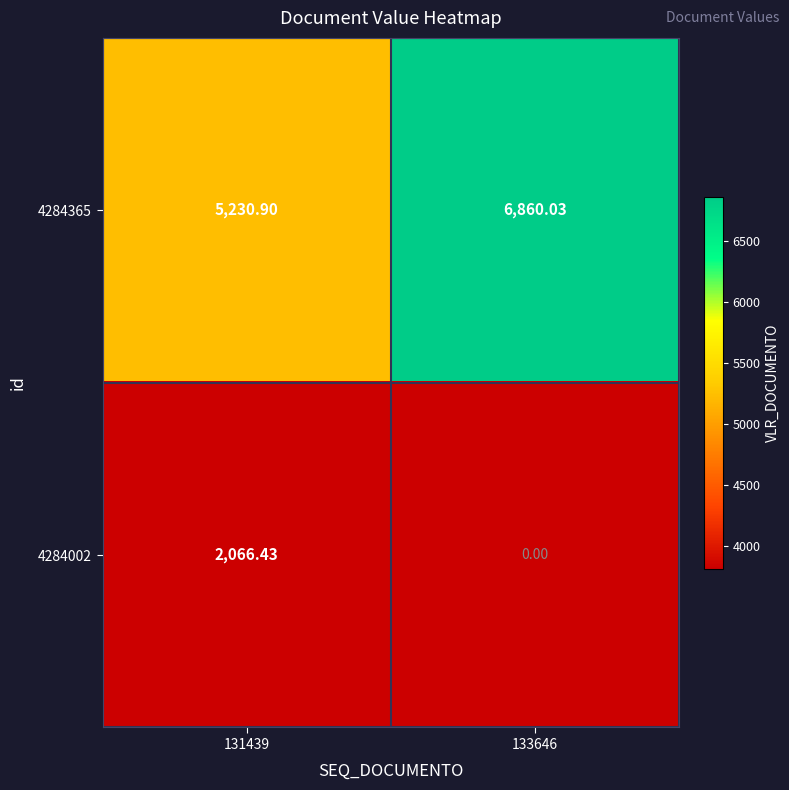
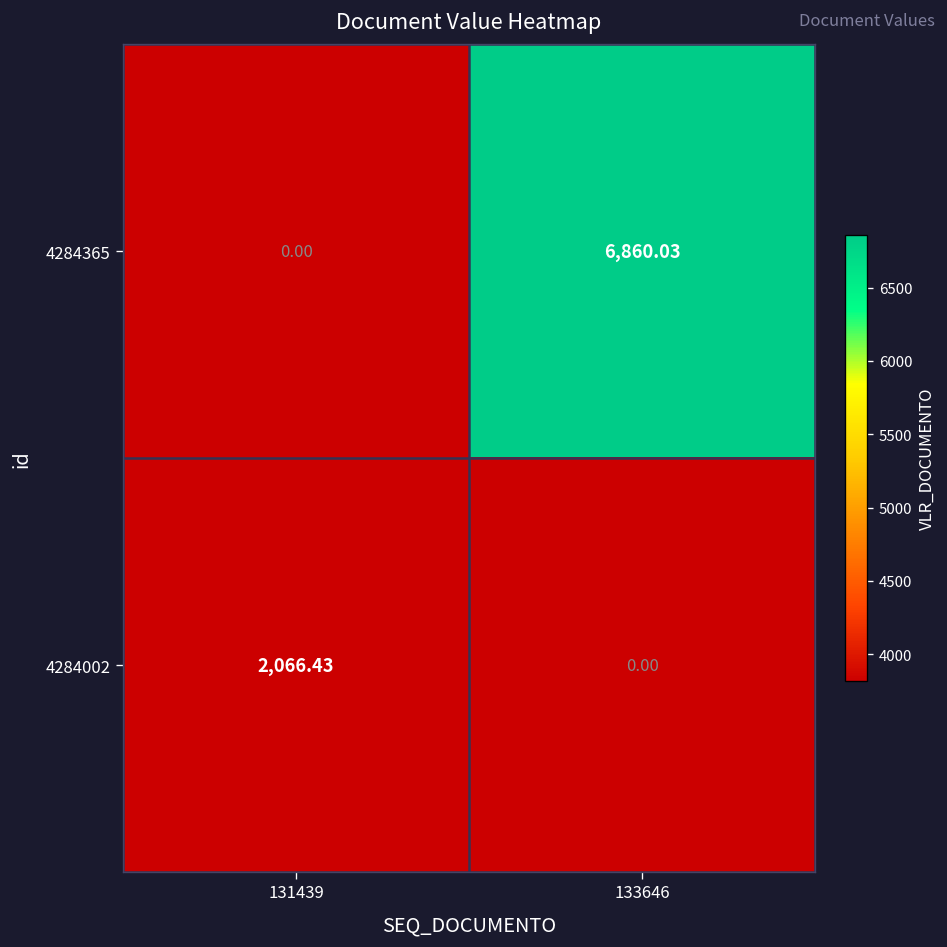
4284365, 131439: 5,230.90 -> 0.00
